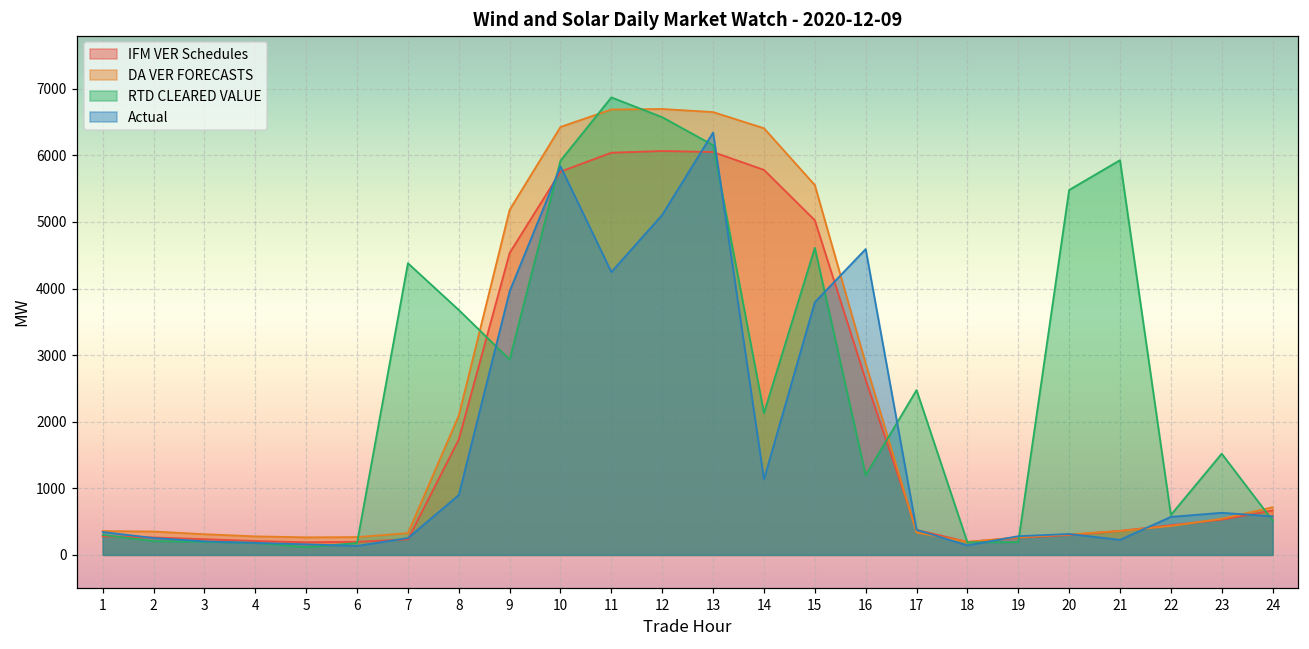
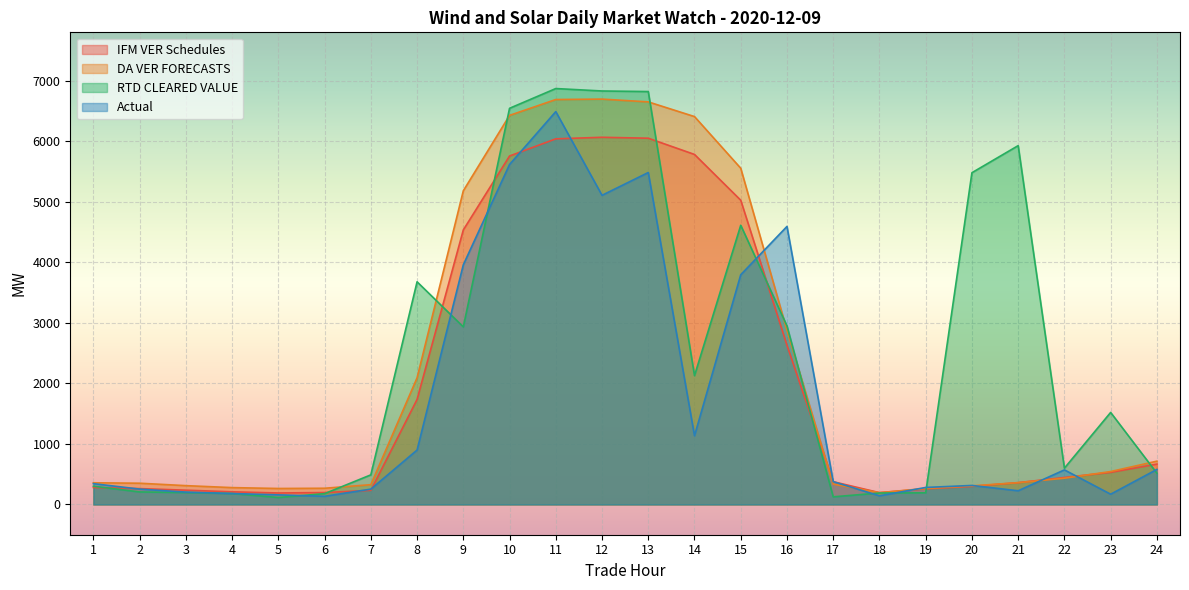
RTD CLEARED VALUE, 7: 4400 -> 500
RTD CLEARED VALUE, 10: 5900 -> 6500
Actual, 10: 5800 -> 5600
Actual, 11: 4200 -> 6500
RTD CLEARED VALUE, 12: 6600 -> 6800
RTD CLEARED VALUE, 13: 6200 -> 6800
Actual, 13: 6300 -> 5500
RTD CLEARED VALUE, 16: 1200 -> 3000
RTD CLEARED VALUE, 17: 2500 -> 100
Actual, 23: 600 -> 200
